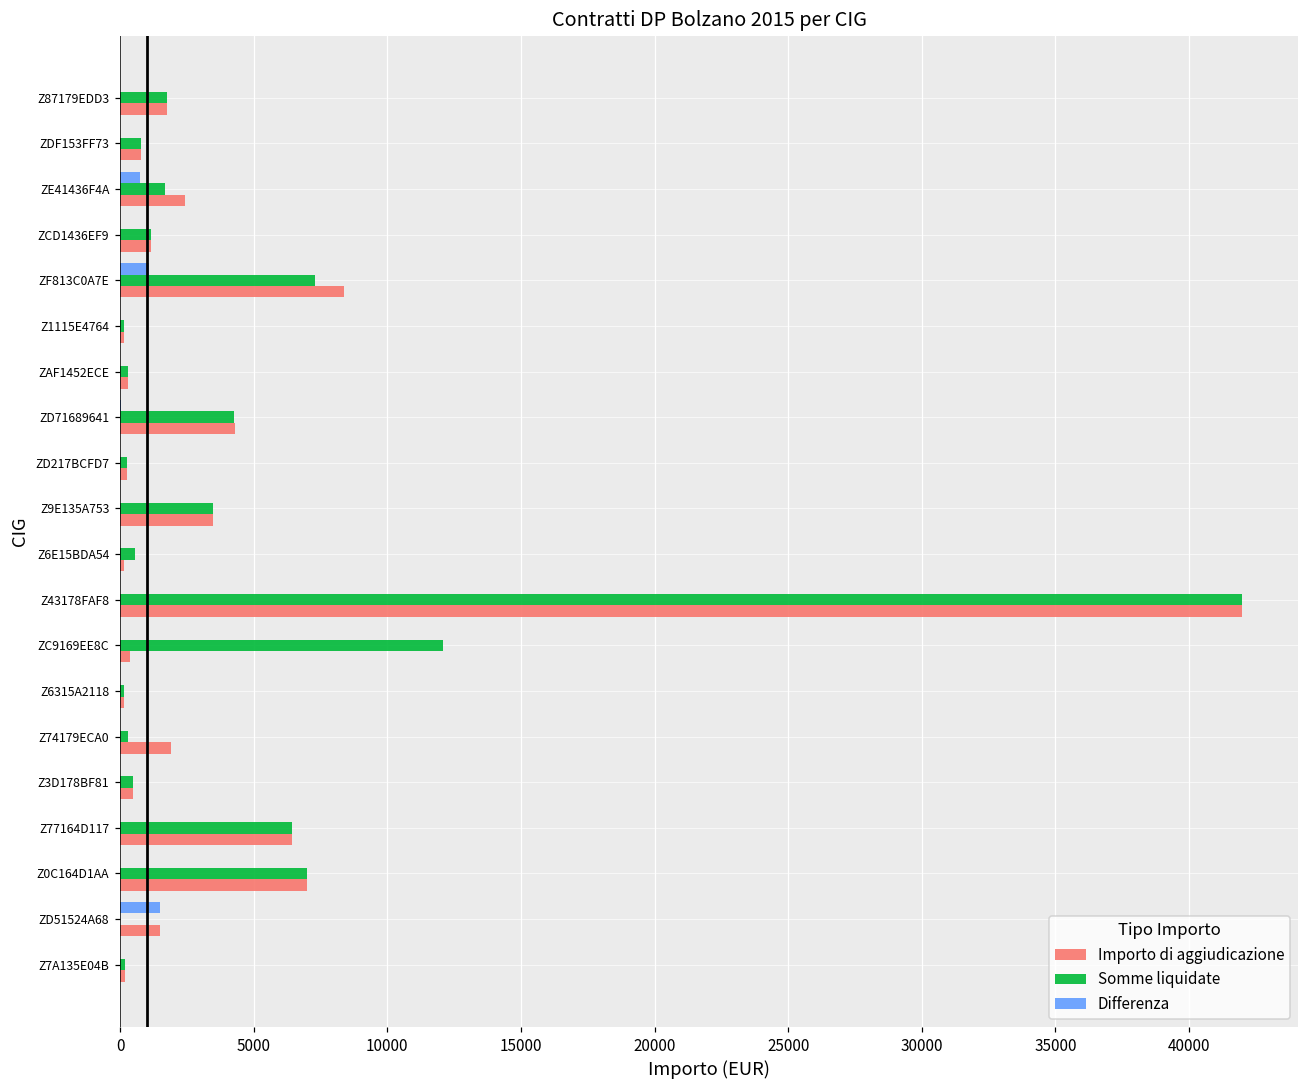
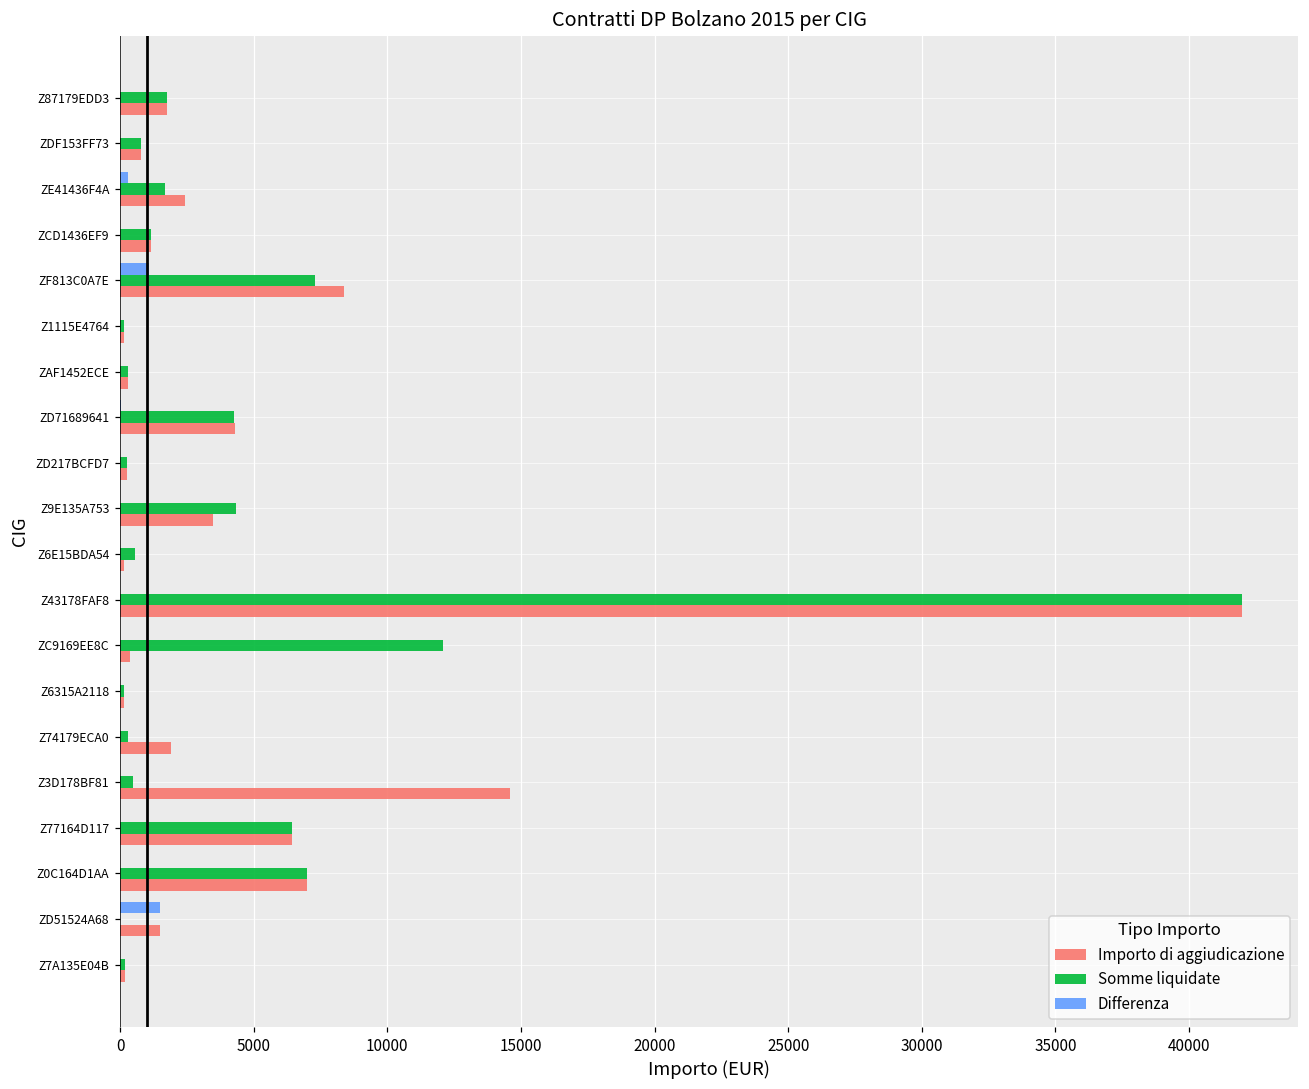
Differenza, ZE41436F4A: 800 -> 300
Somme liquidate, Z9E135A753: 3500 -> 4300
Importo di aggiudicazione, Z3D178BF81: 500 -> 14600
